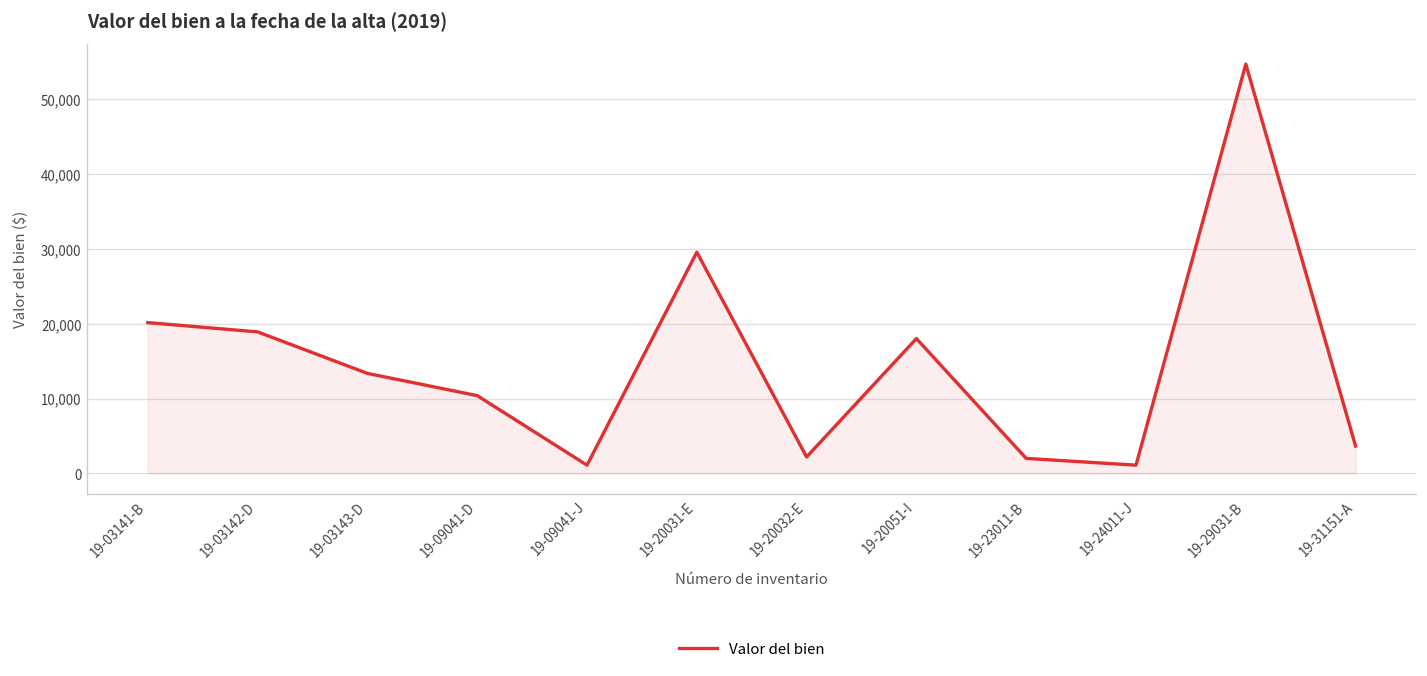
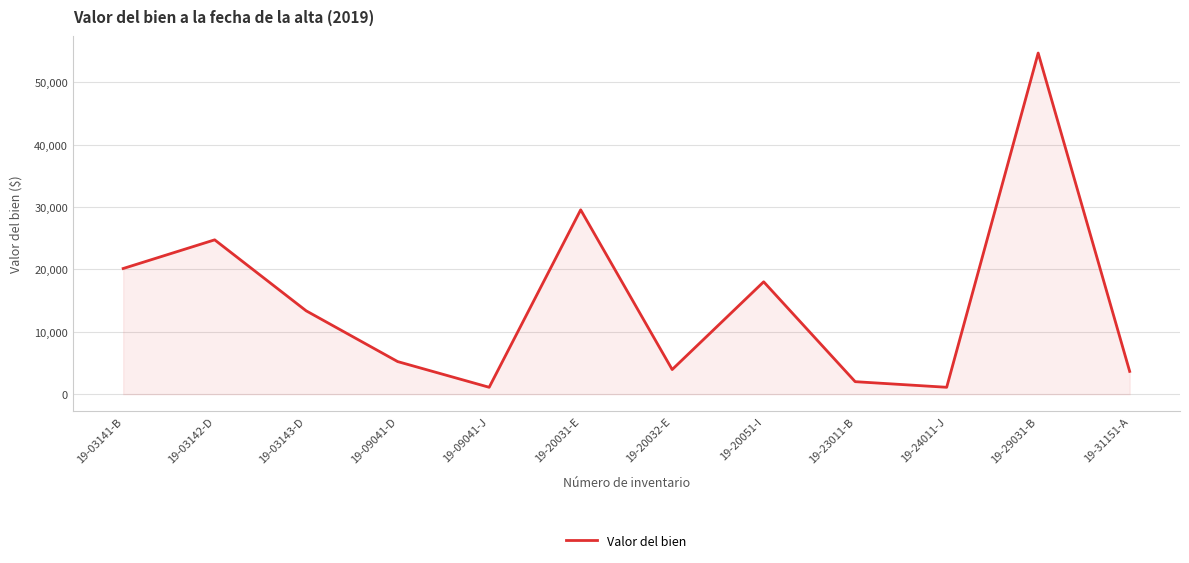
19-03142-D: 19,000 -> 25,000
19-09041-D: 10,000 -> 5,000
19-20032-E: 2,000 -> 4,000
